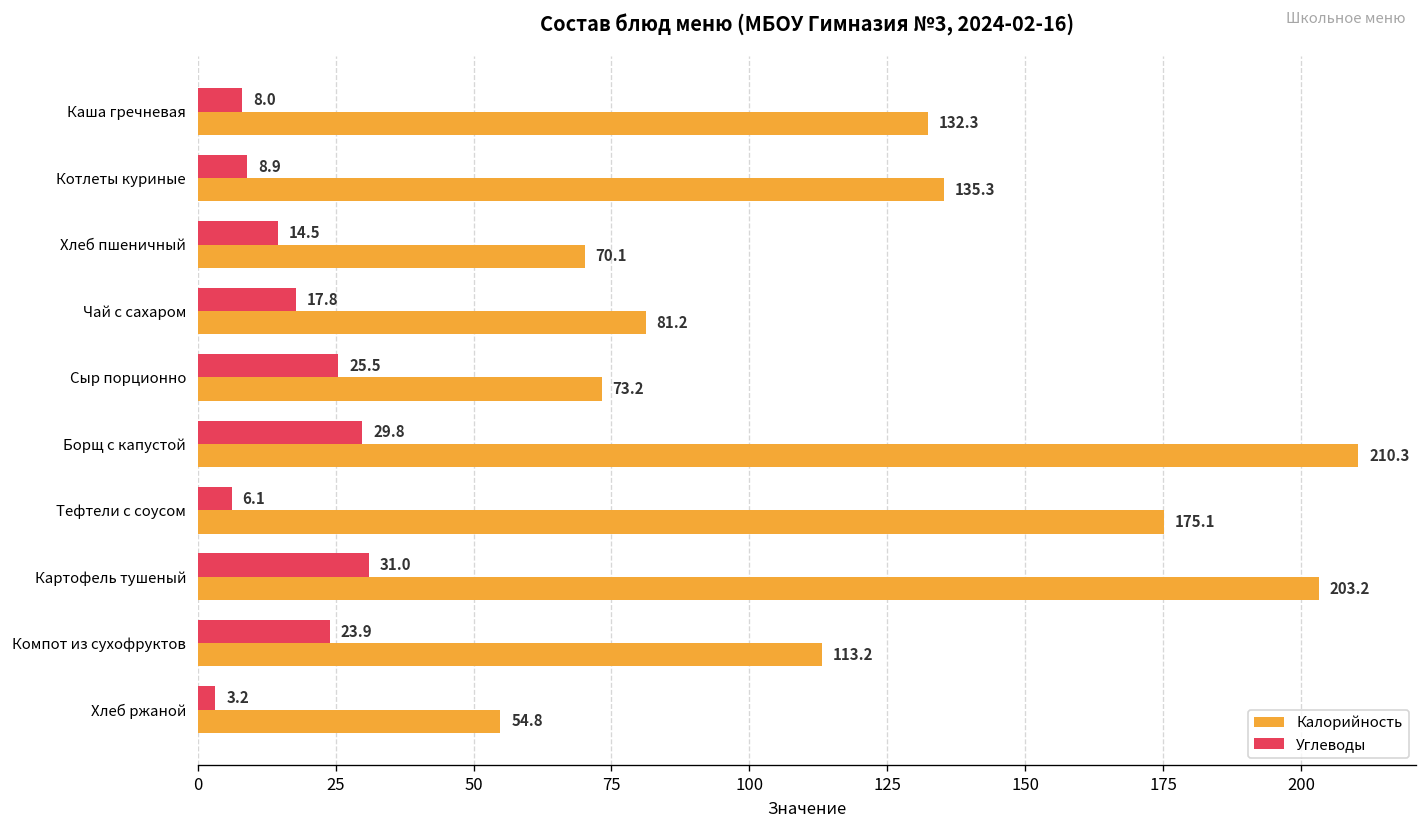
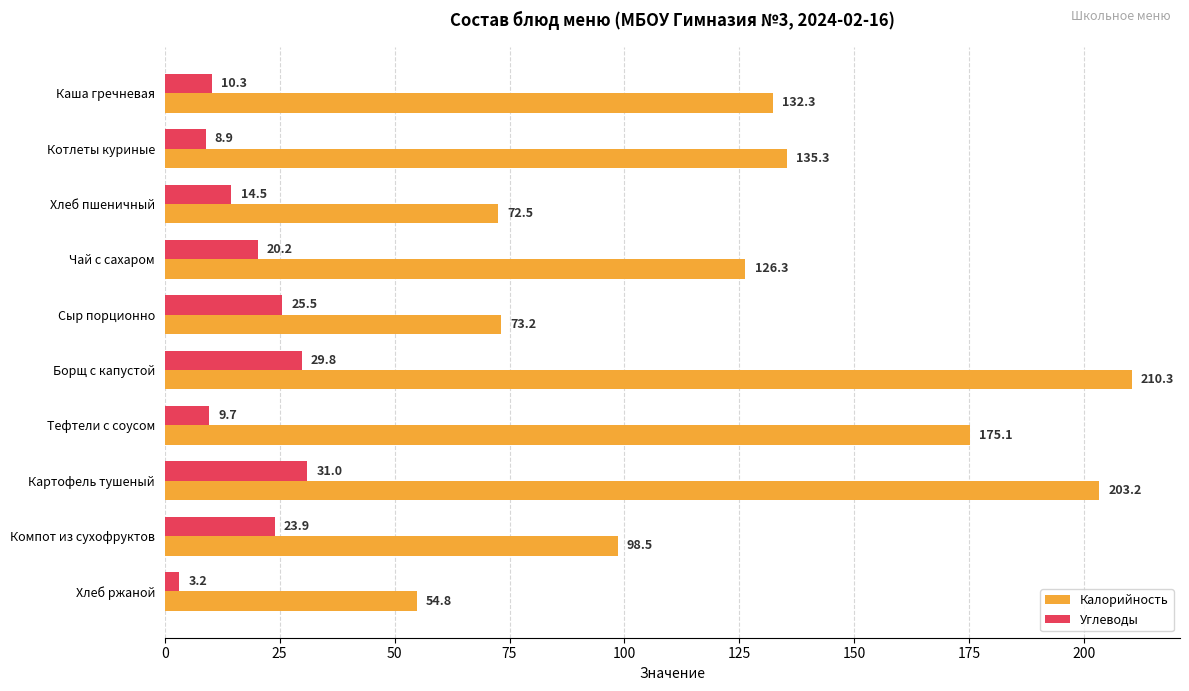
Углеводы, Каша гречневая: 8.0 -> 10.3
Калорийность, Хлеб пшеничный: 70.1 -> 72.5
Углеводы, Чай с сахаром: 17.8 -> 20.2
Калорийность, Чай с сахаром: 81.2 -> 126.3
Углеводы, Тефтели с соусом: 6.1 -> 9.7
Калорийность, Компот из сухофруктов: 113.2 -> 98.5
